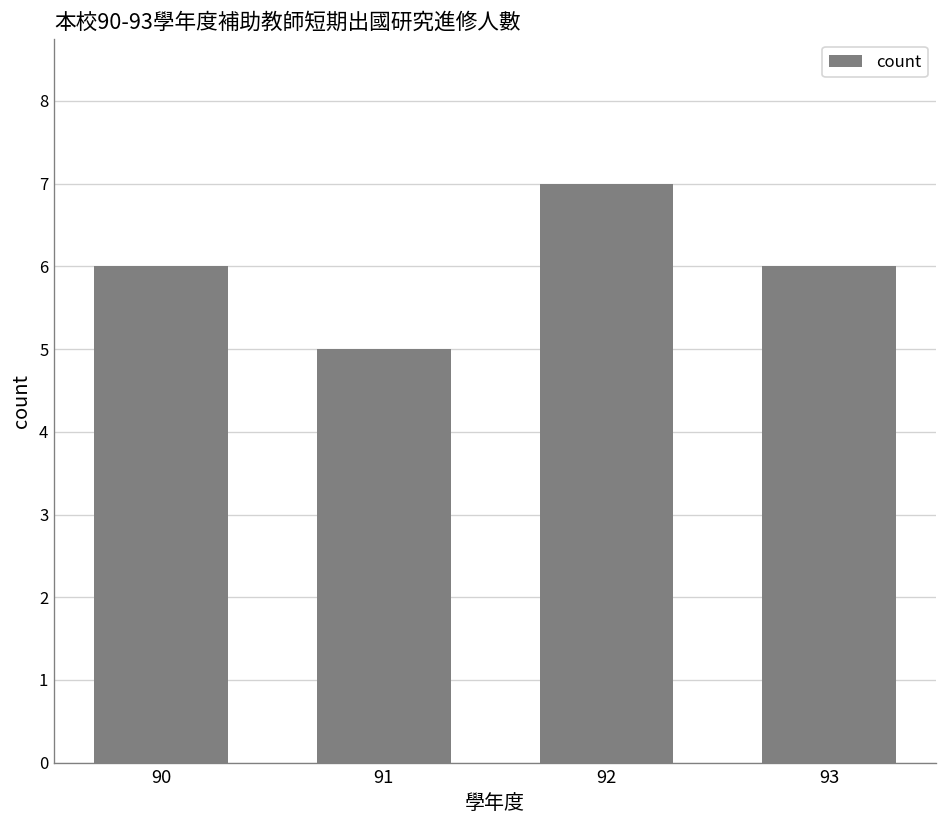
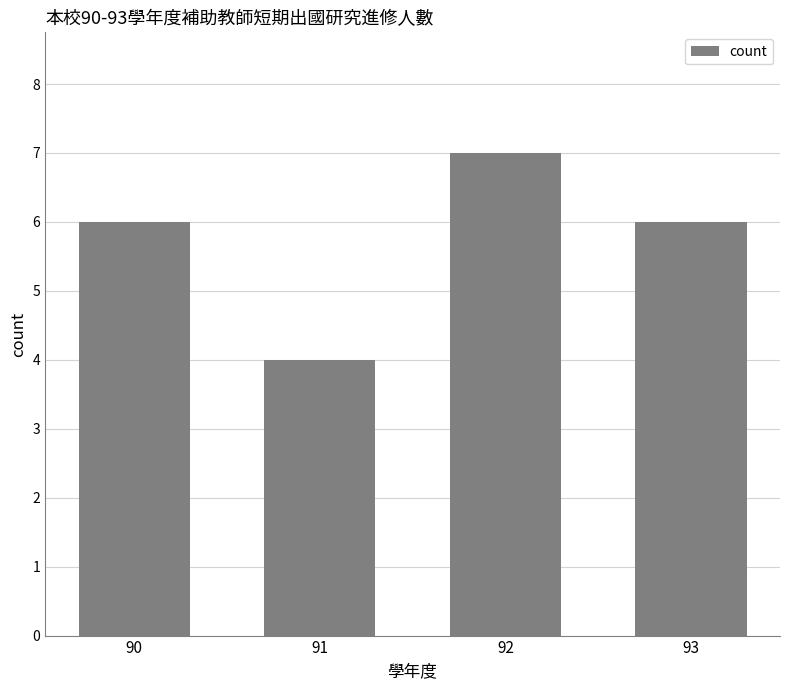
91: 5 -> 4
